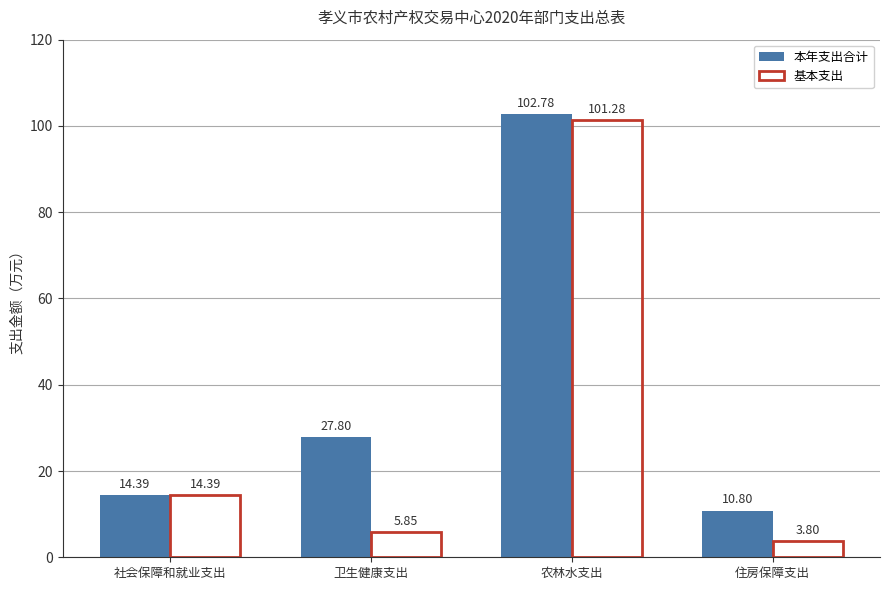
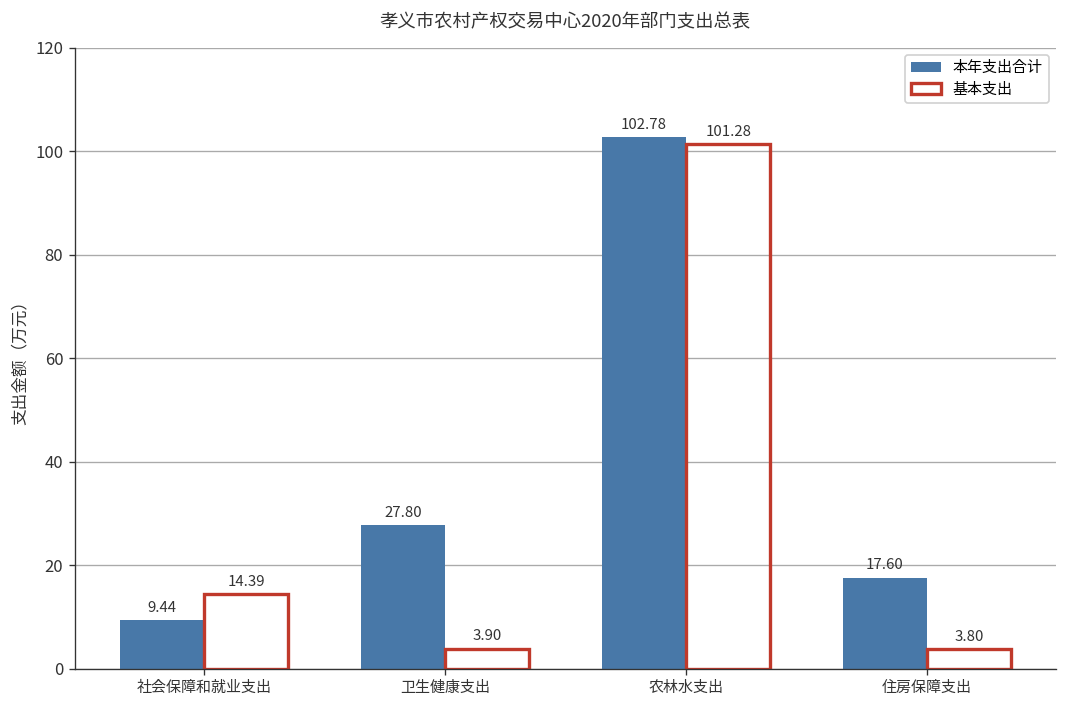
本年支出合计, 社会保障和就业支出: 14.39 -> 9.44
基本支出, 卫生健康支出: 5.85 -> 3.90
本年支出合计, 住房保障支出: 10.80 -> 17.60
